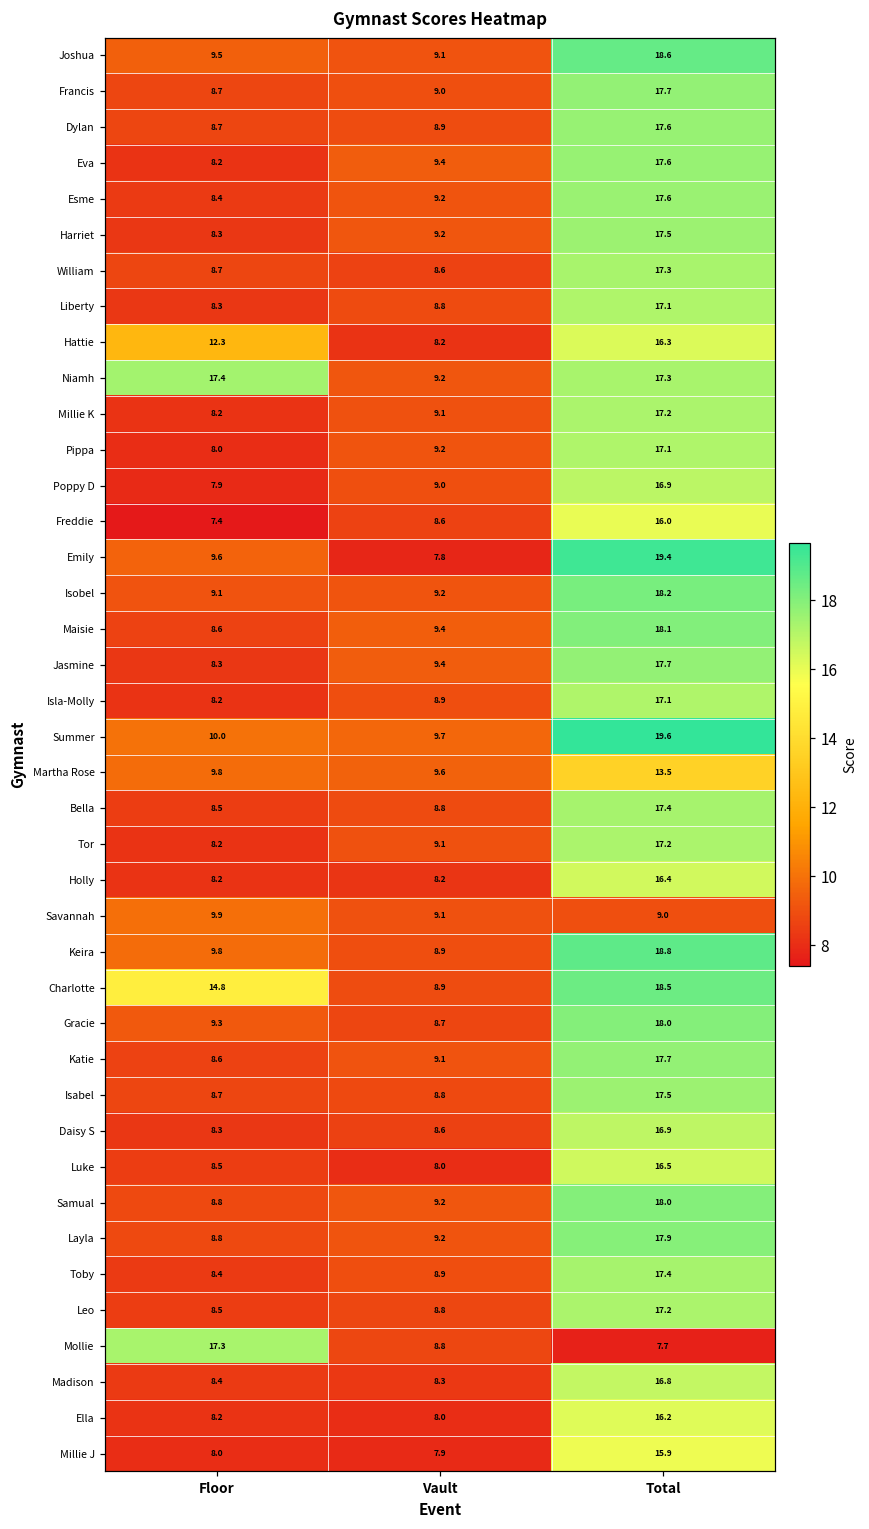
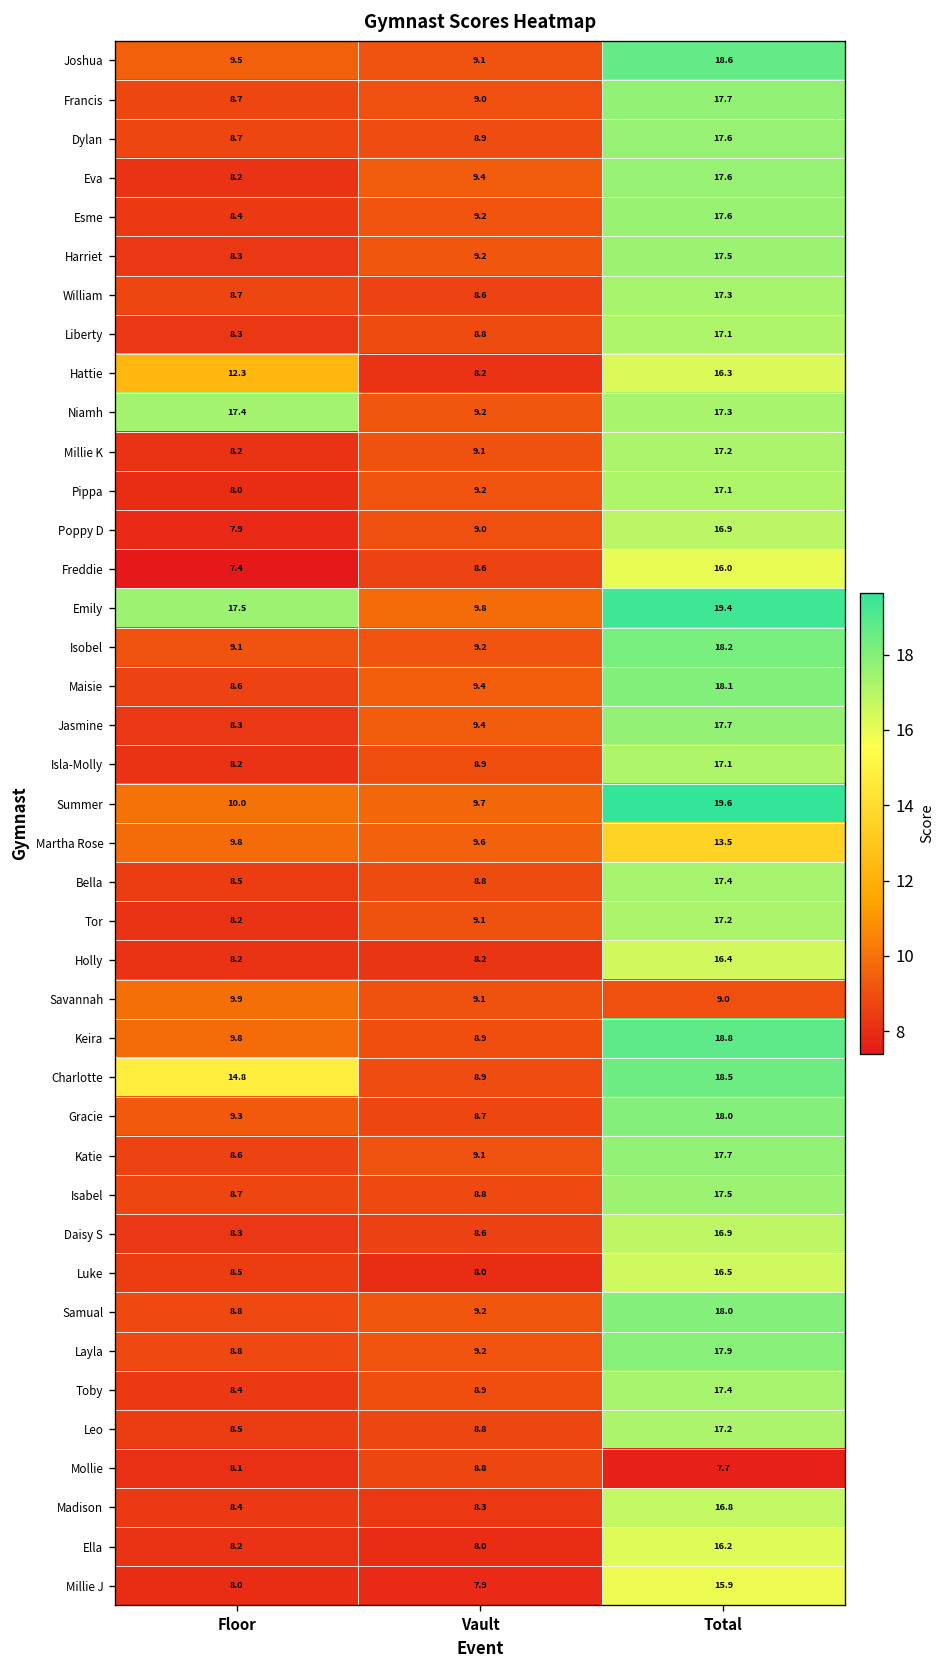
Emily, Floor: 9.6 -> 17.5
Emily, Vault: 7.8 -> 9.8
Mollie, Floor: 17.3 -> 8.1
